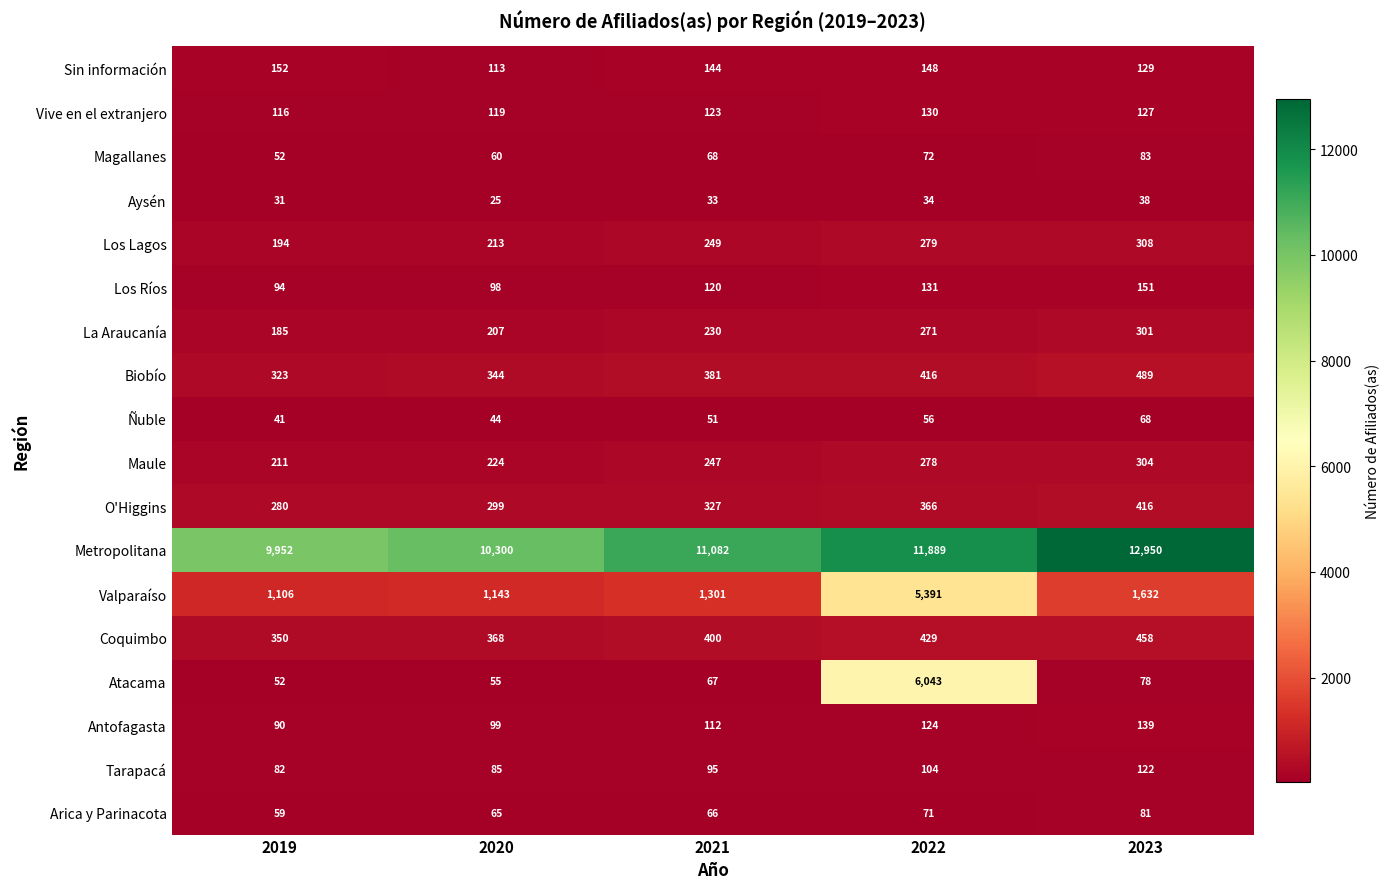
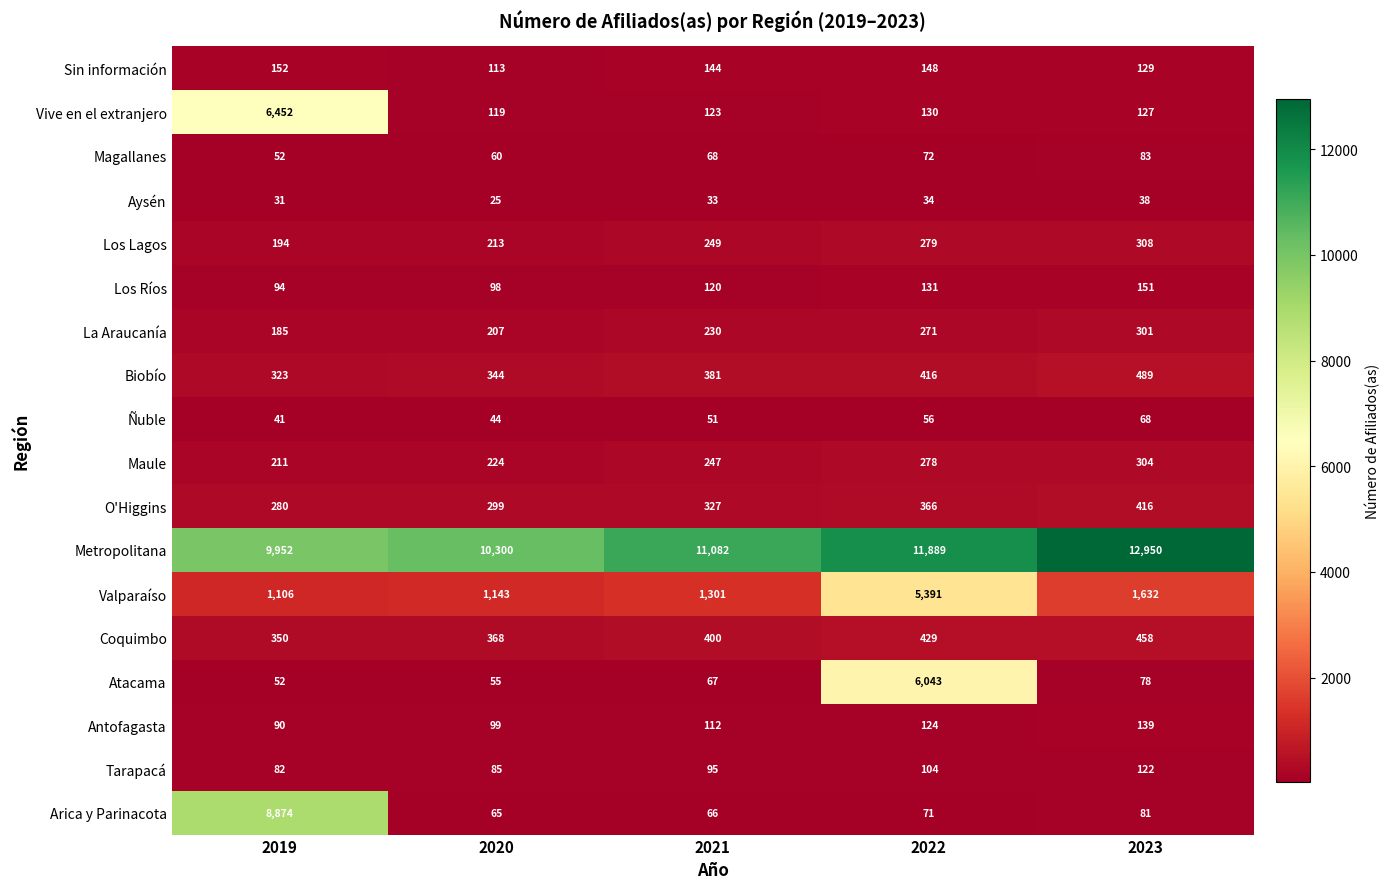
Vive en el extranjero, 2019: 116 -> 6,452
Arica y Parinacota, 2019: 59 -> 8,874
